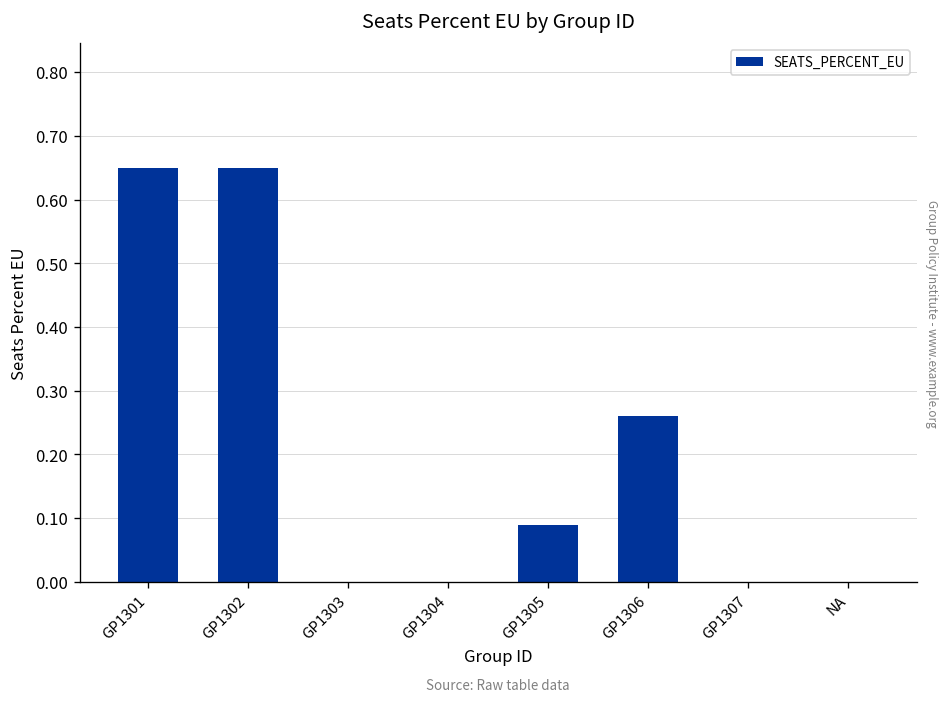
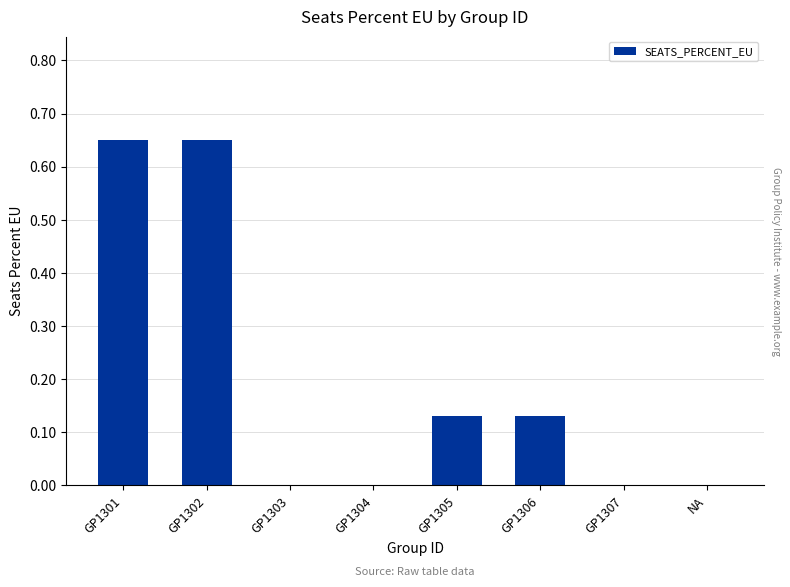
GP1305: 0.09 -> 0.13
GP1306: 0.26 -> 0.13
